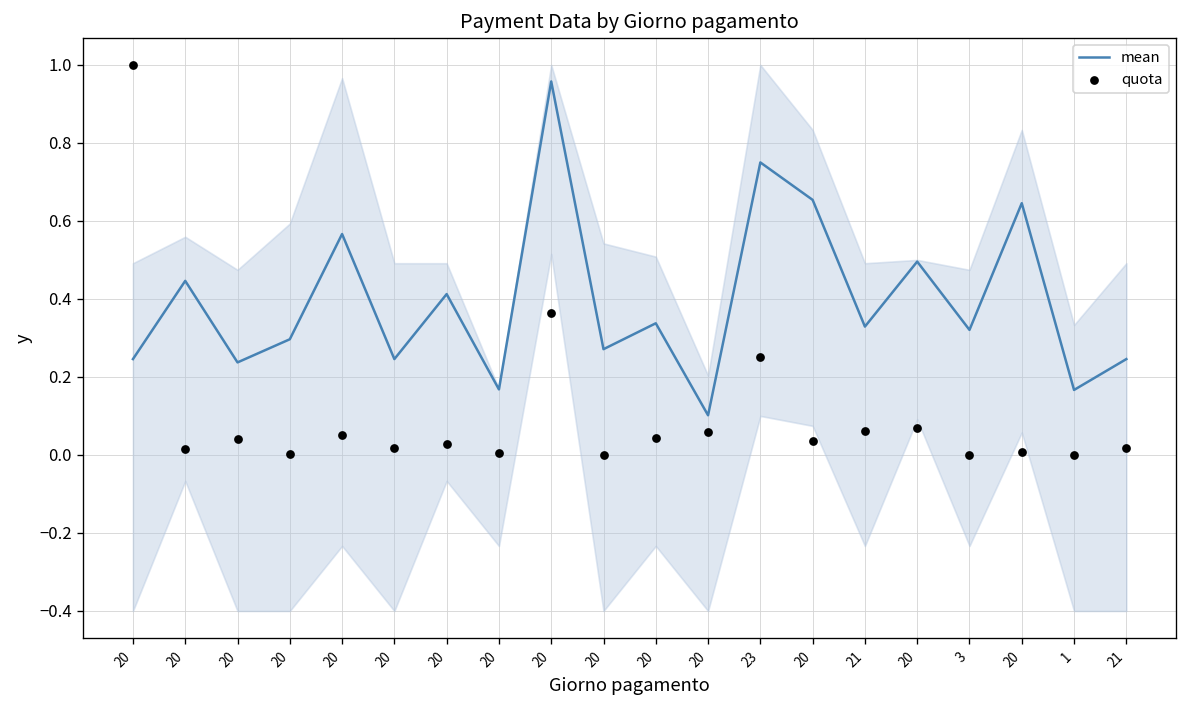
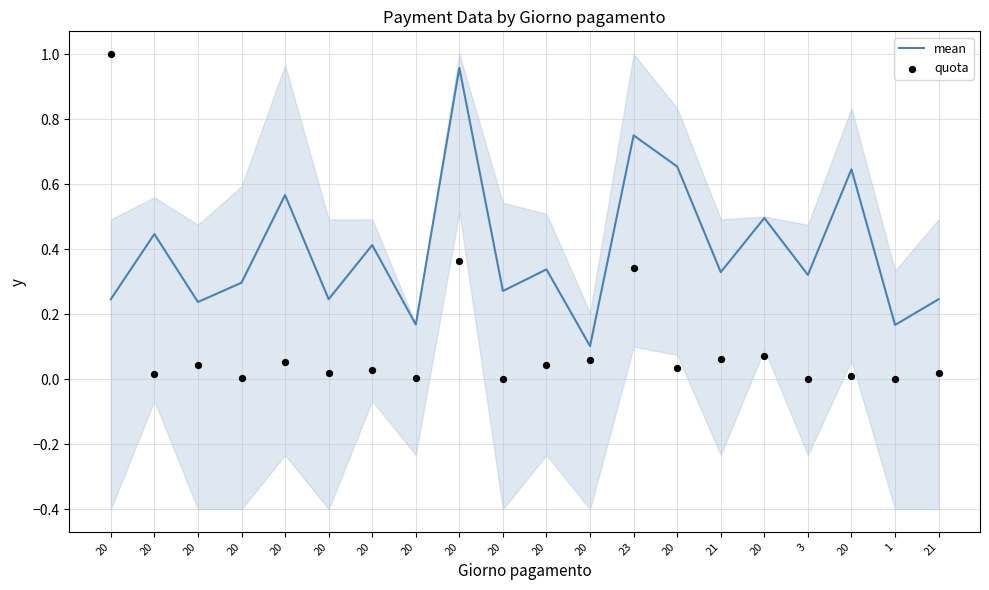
quota, 23: 0.25 -> 0.34
